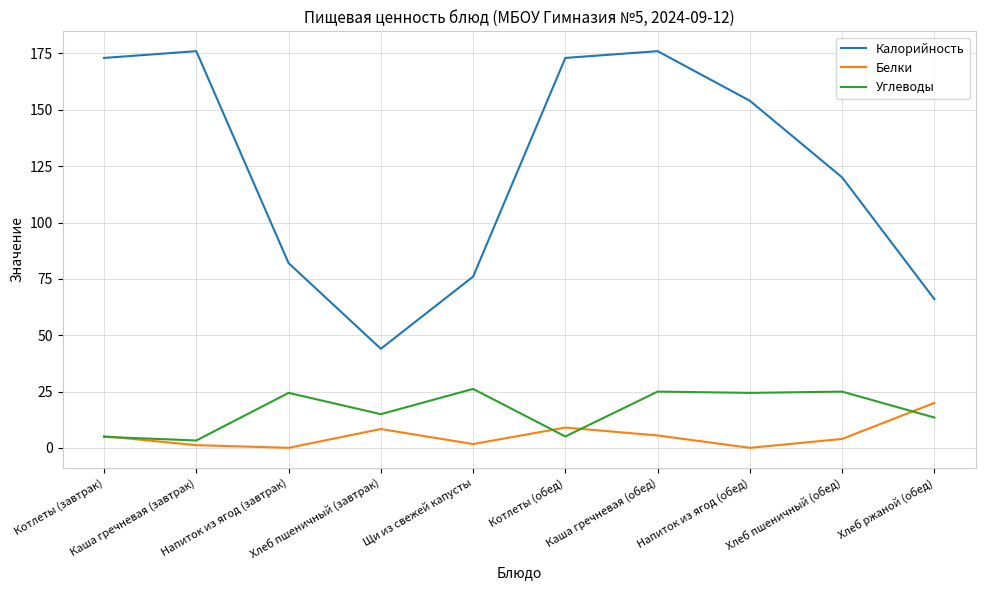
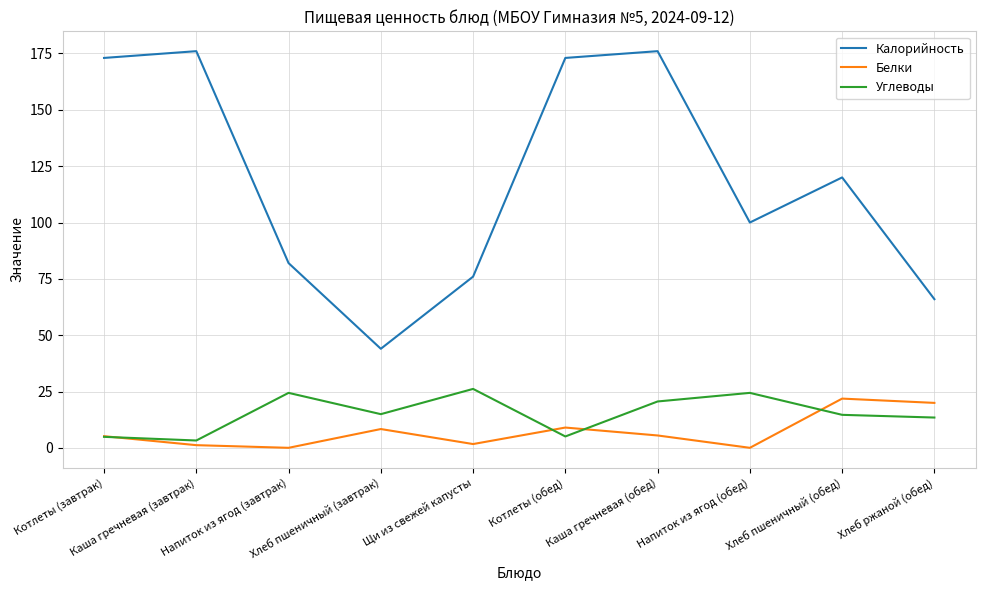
Углеводы, Каша гречневая (обед): 25 -> 21
Калорийность, Напиток из ягод (обед): 154 -> 100
Белки, Хлеб пшеничный (обед): 4 -> 22
Углеводы, Хлеб пшеничный (обед): 25 -> 15
